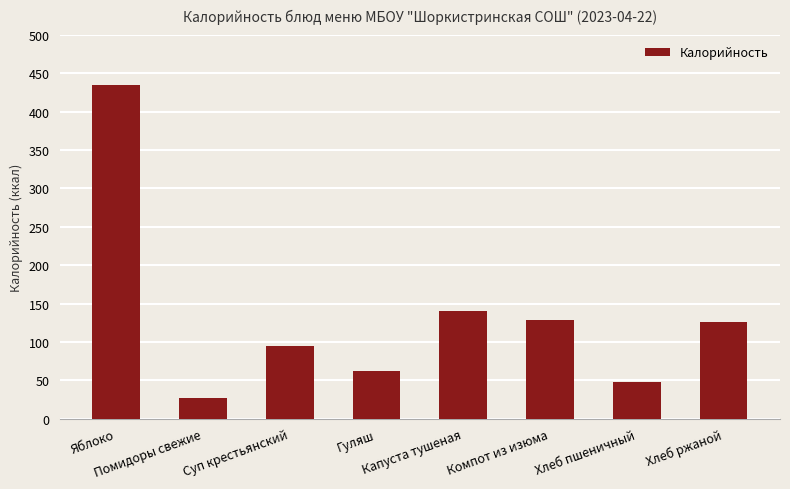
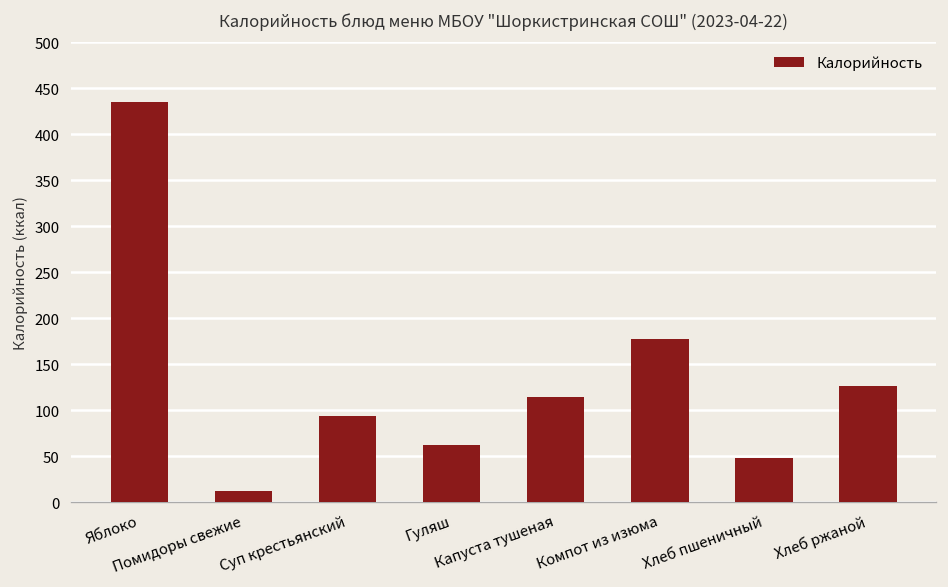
Помидоры свежие: 30 -> 10
Капуста тушеная: 140 -> 120
Компот из изюма: 130 -> 180
